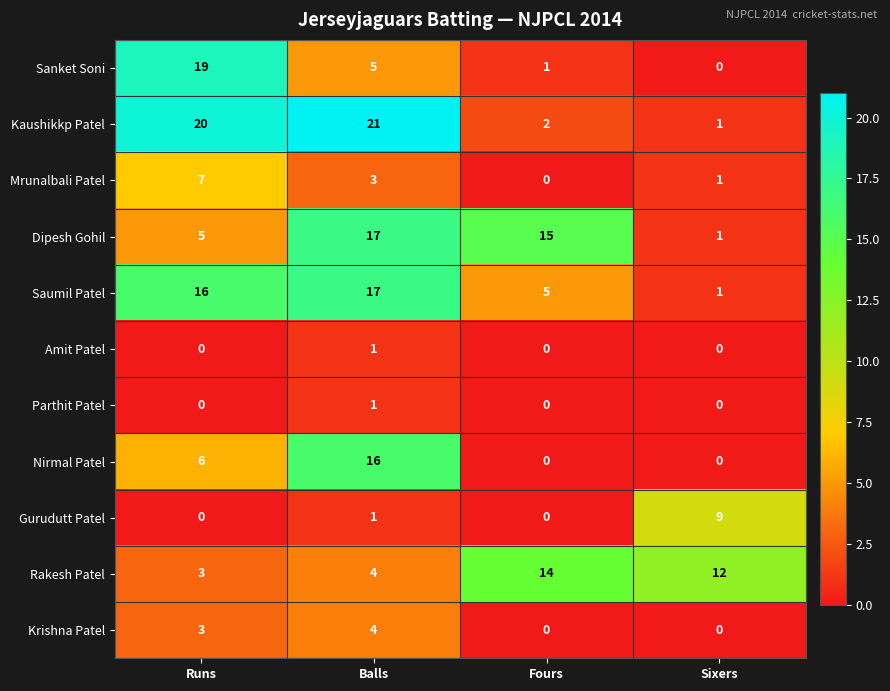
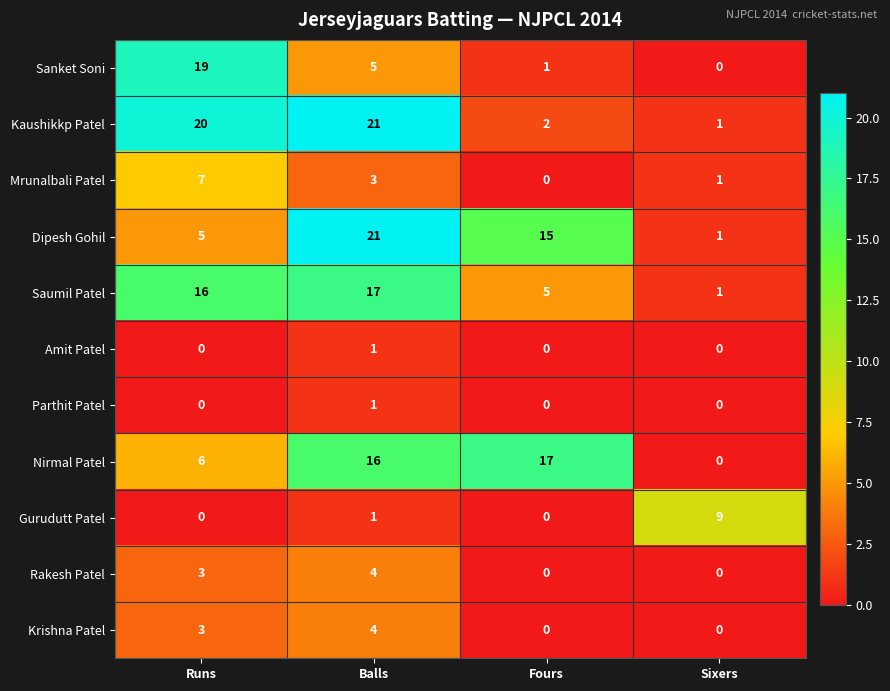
Dipesh Gohil, Balls: 17 -> 21
Nirmal Patel, Fours: 0 -> 17
Rakesh Patel, Fours: 14 -> 0
Rakesh Patel, Sixers: 12 -> 0
